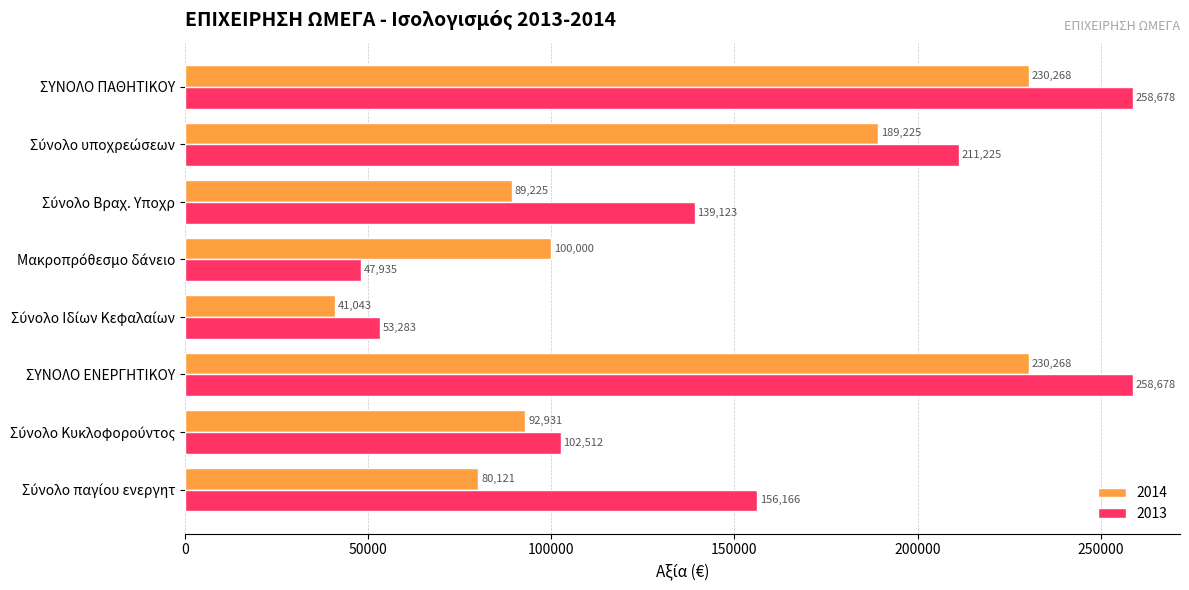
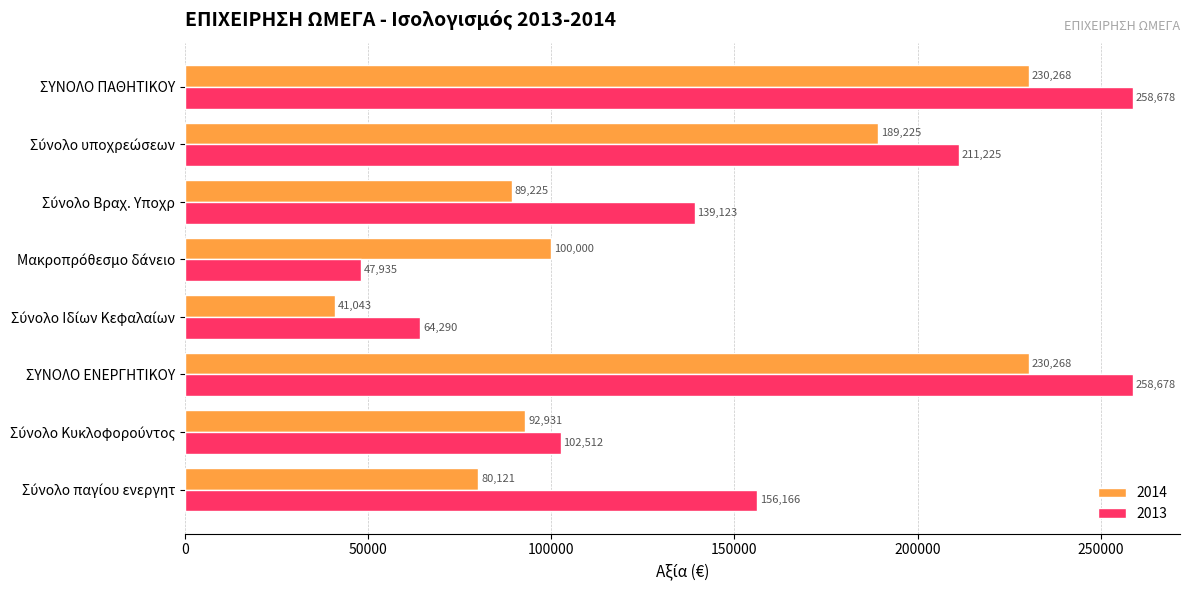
2013, Σύνολο Ιδίων Κεφαλαίων: 53,283 -> 64,290
